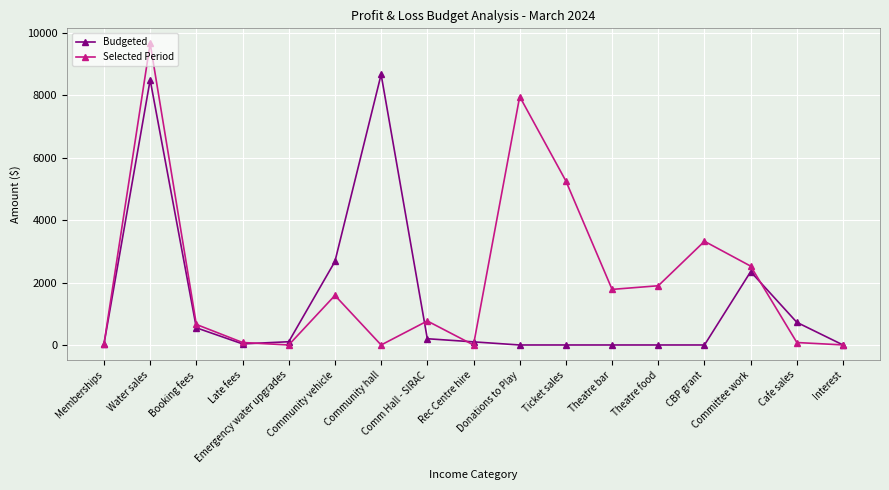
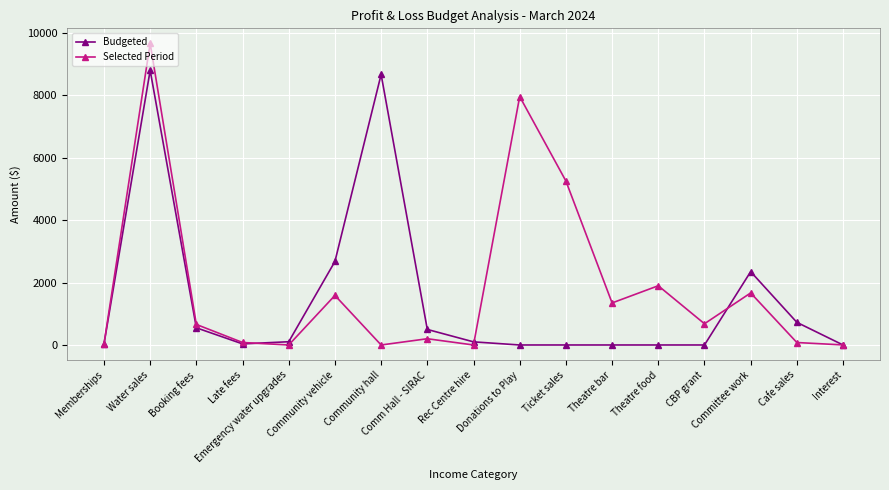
Budgeted, Water sales: 8500 -> 8800
Budgeted, Comm Hall - SIRAC: 200 -> 500
Selected Period, Comm Hall - SIRAC: 800 -> 200
Selected Period, Theatre bar: 1800 -> 1300
Selected Period, CBP grant: 3300 -> 700
Selected Period, Committee work: 2500 -> 1700
